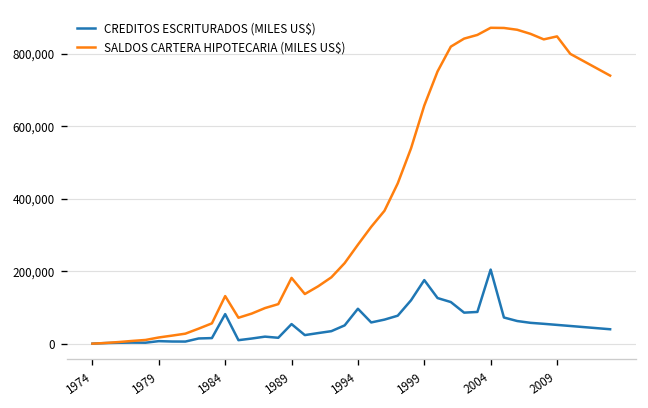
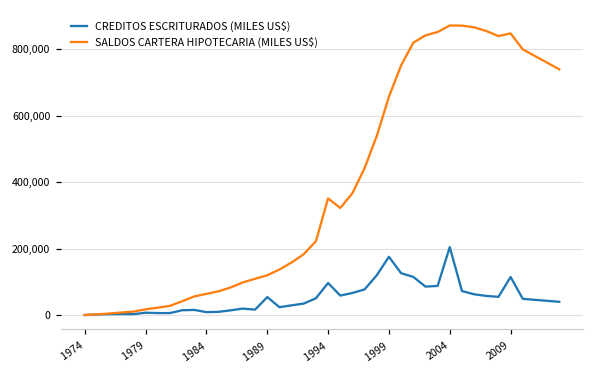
CREDITOS ESCRITURADOS (MILES US$), 1984: 80,000 -> 10,000
SALDOS CARTERA HIPOTECARIA (MILES US$), 1984: 130,000 -> 60,000
SALDOS CARTERA HIPOTECARIA (MILES US$), 1989: 180,000 -> 120,000
SALDOS CARTERA HIPOTECARIA (MILES US$), 1994: 270,000 -> 350,000
CREDITOS ESCRITURADOS (MILES US$), 2009: 50,000 -> 110,000
